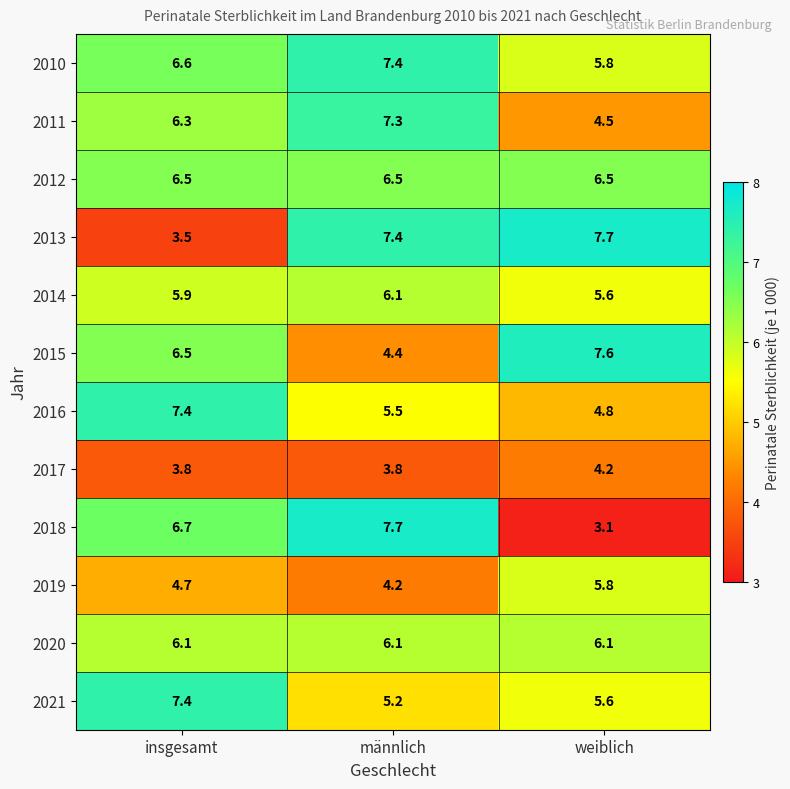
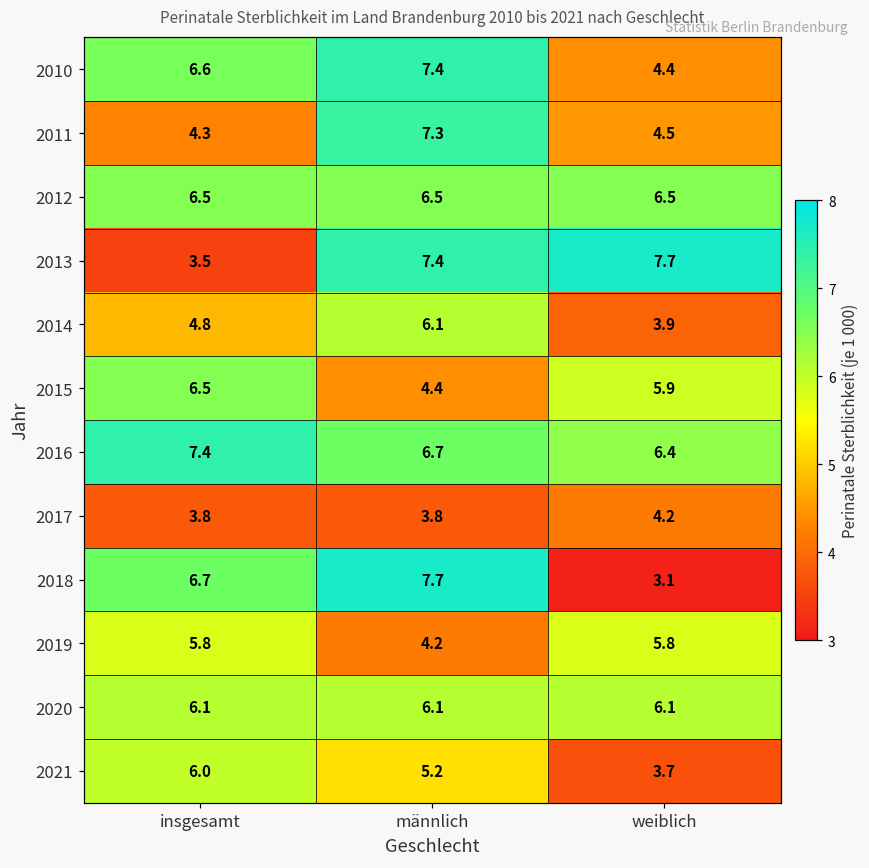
2010, weiblich: 5.8 -> 4.4
2011, insgesamt: 6.3 -> 4.3
2014, insgesamt: 5.9 -> 4.8
2014, weiblich: 5.6 -> 3.9
2015, weiblich: 7.6 -> 5.9
2016, männlich: 5.5 -> 6.7
2016, weiblich: 4.8 -> 6.4
2019, insgesamt: 4.7 -> 5.8
2021, insgesamt: 7.4 -> 6.0
2021, weiblich: 5.6 -> 3.7
